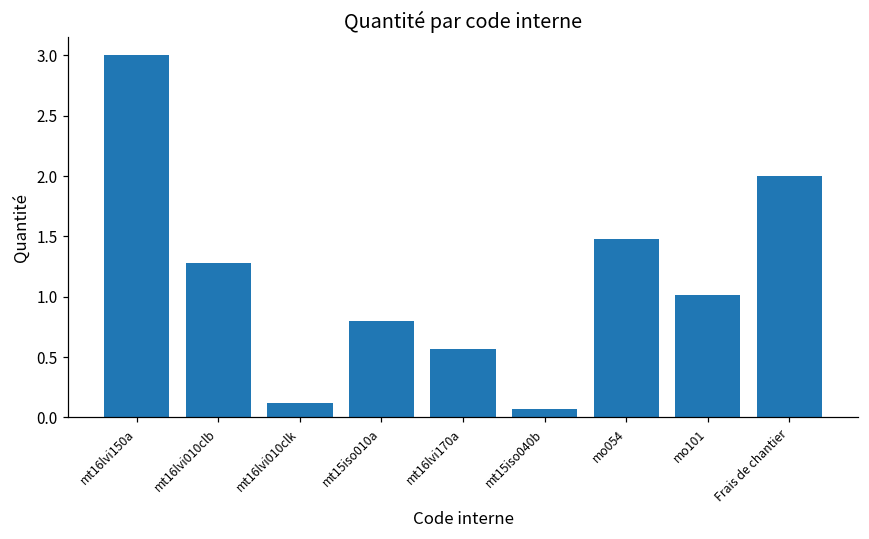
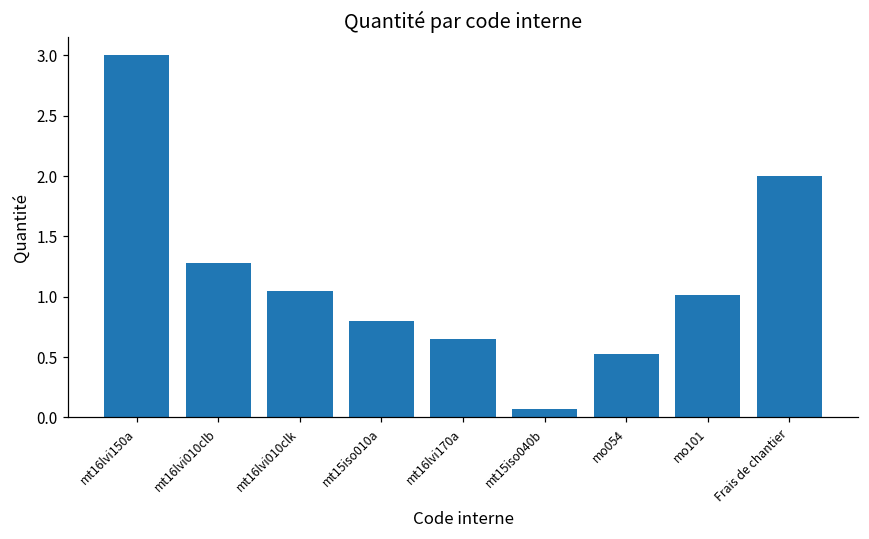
mt16lvi010clk: 0.12 -> 1.05
mt16lvi170a: 0.57 -> 0.65
mo054: 1.48 -> 0.53
